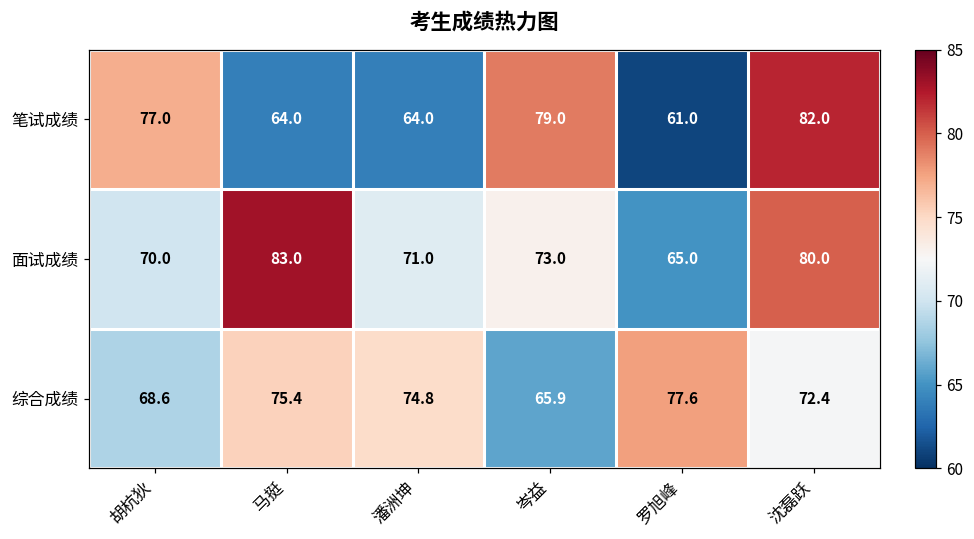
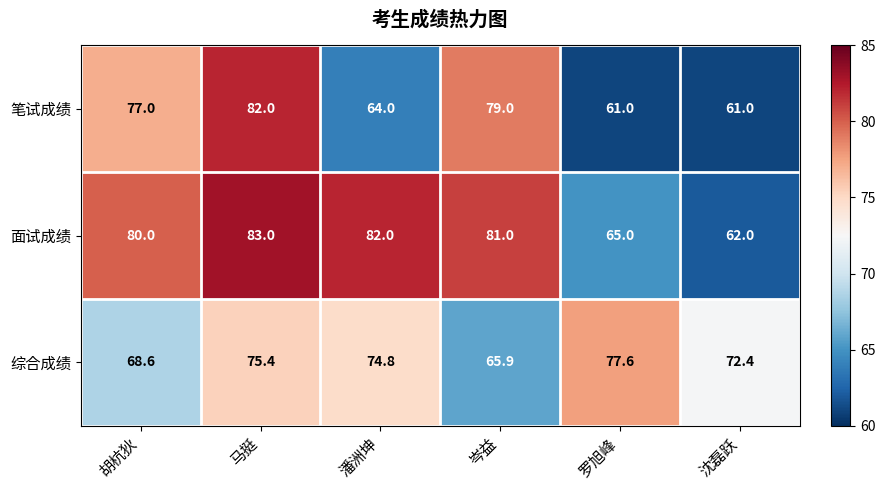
笔试成绩, 马挺: 64.0 -> 82.0
笔试成绩, 沈磊跃: 82.0 -> 61.0
面试成绩, 胡杭狄: 70.0 -> 80.0
面试成绩, 潘洲坤: 71.0 -> 82.0
面试成绩, 岑益: 73.0 -> 81.0
面试成绩, 沈磊跃: 80.0 -> 62.0
